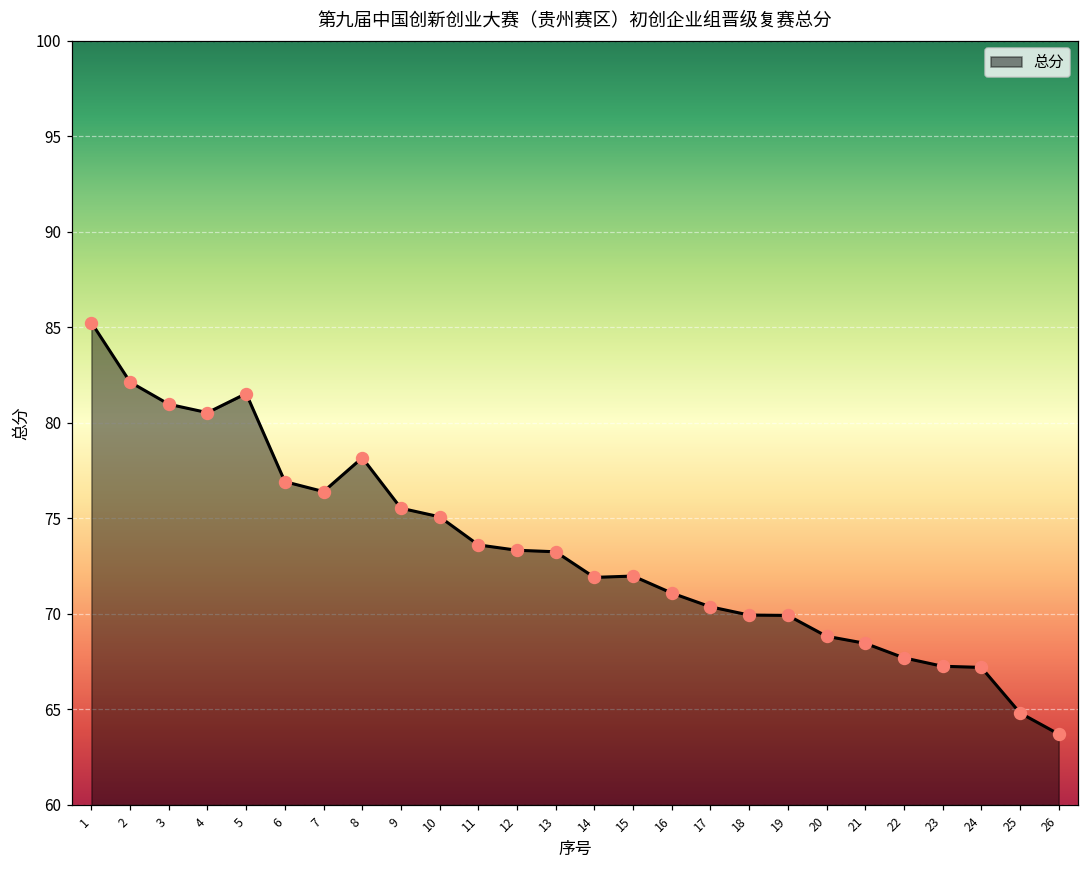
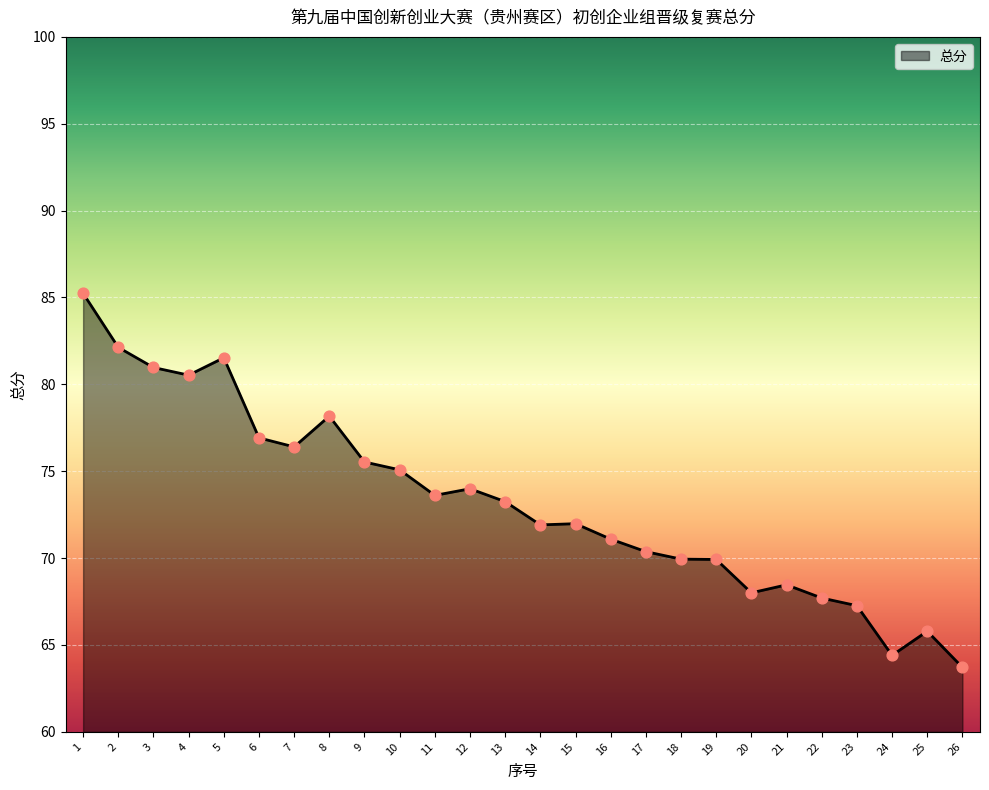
12: 73.3 -> 74.0
20: 68.8 -> 68.0
24: 67.2 -> 64.4
25: 64.8 -> 65.8
